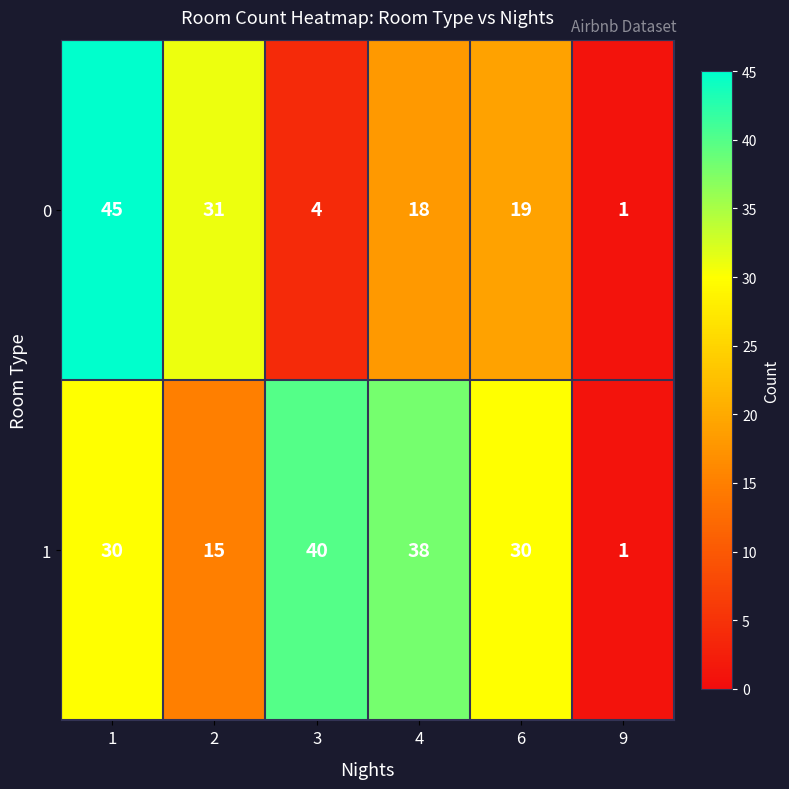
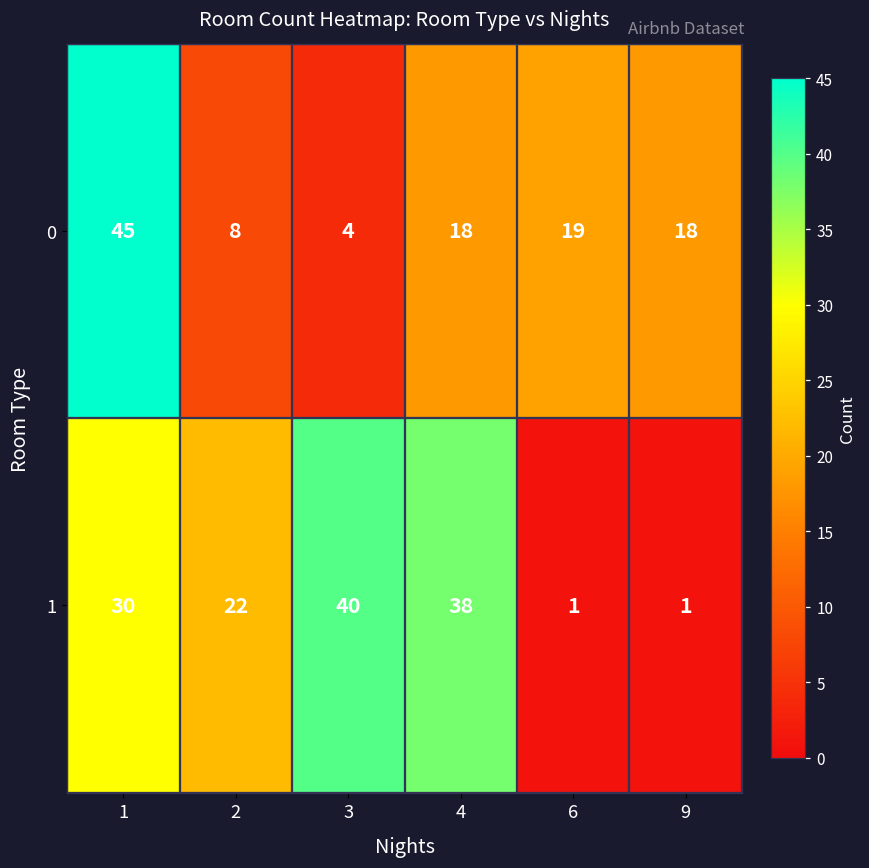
0, 2: 31 -> 8
0, 9: 1 -> 18
1, 2: 15 -> 22
1, 6: 30 -> 1
